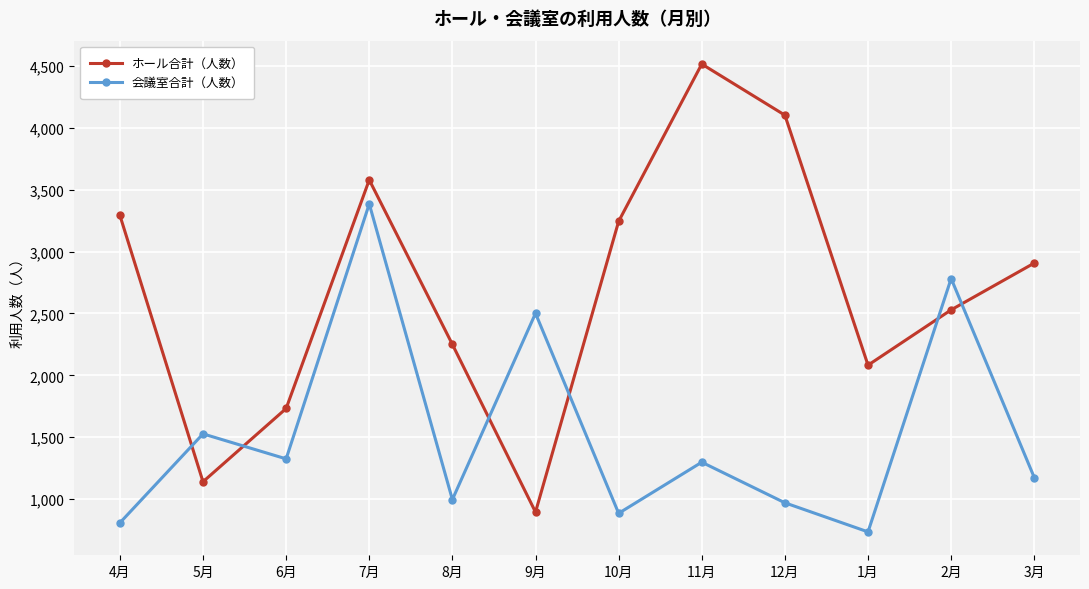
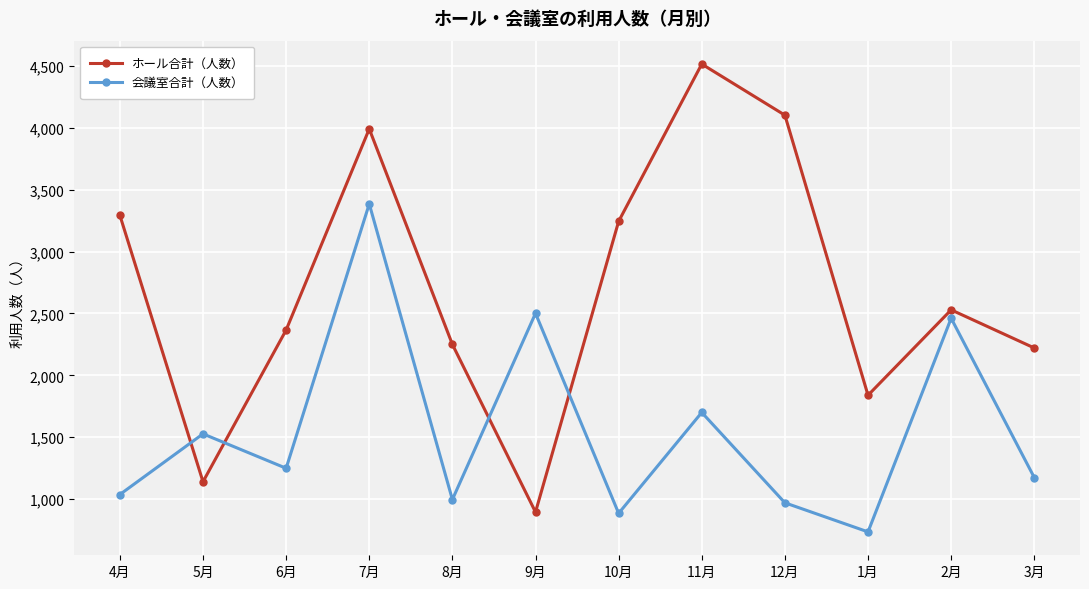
会議室合計（人数）, 4月: 810 -> 1,040
ホール合計（人数）, 6月: 1,730 -> 2,370
会議室合計（人数）, 6月: 1,330 -> 1,250
ホール合計（人数）, 7月: 3,580 -> 3,990
会議室合計（人数）, 11月: 1,300 -> 1,700
ホール合計（人数）, 1月: 2,080 -> 1,840
会議室合計（人数）, 2月: 2,780 -> 2,460
ホール合計（人数）, 3月: 2,910 -> 2,220
